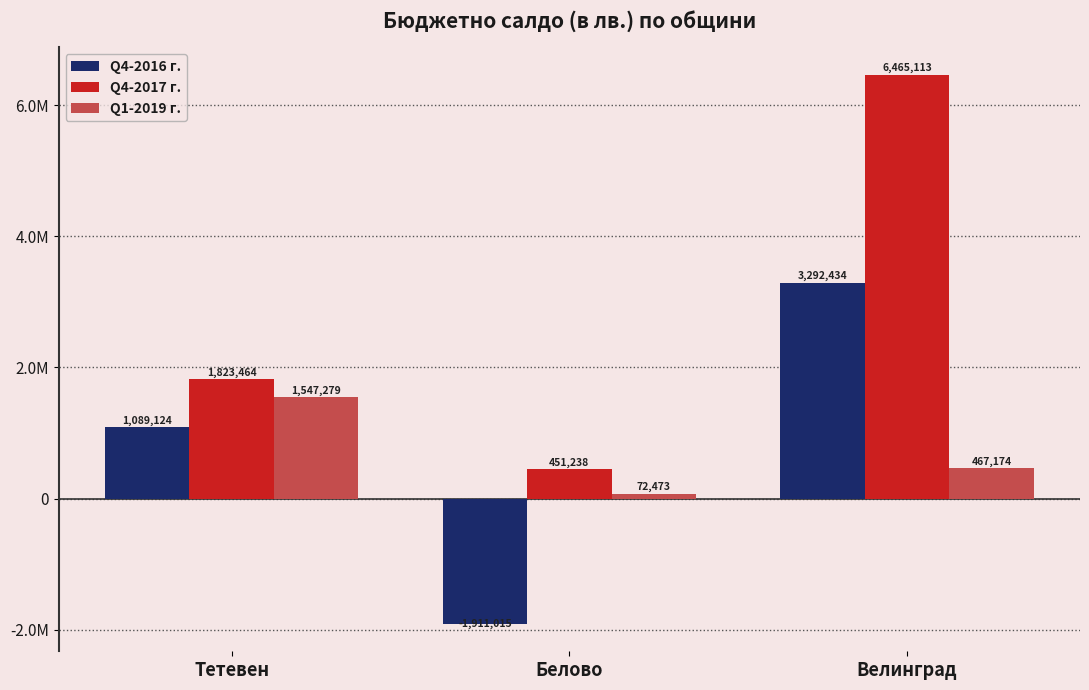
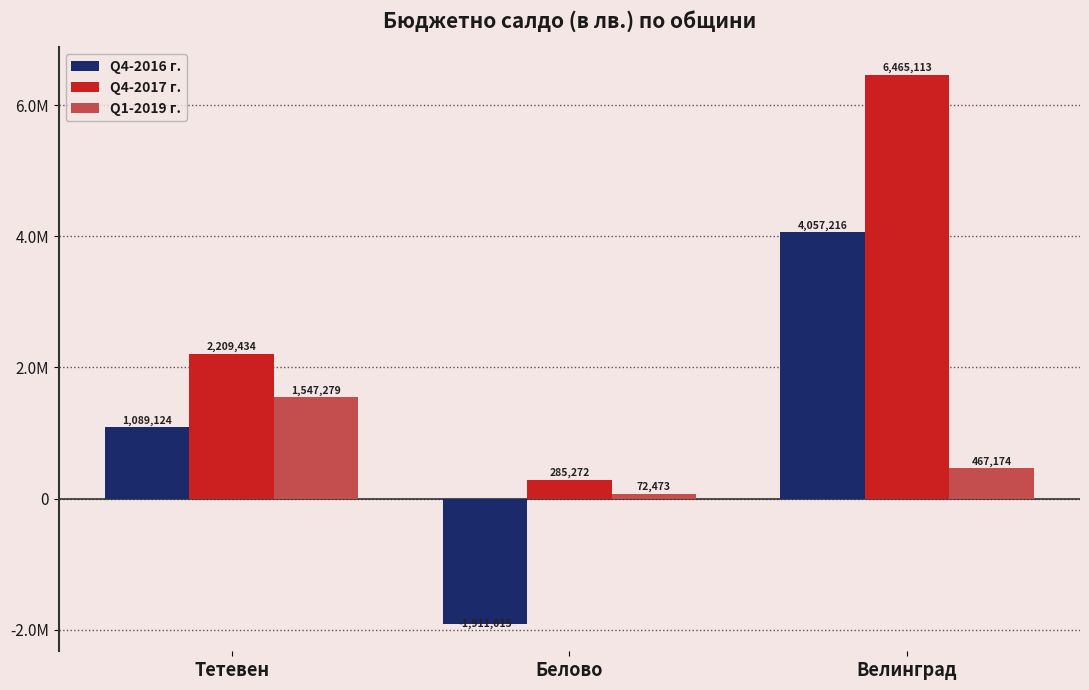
Q4-2017 г., Тетевен: 1,823,464 -> 2,209,434
Q4-2017 г., Белово: 451,238 -> 285,272
Q4-2016 г., Велинград: 3,292,434 -> 4,057,216
